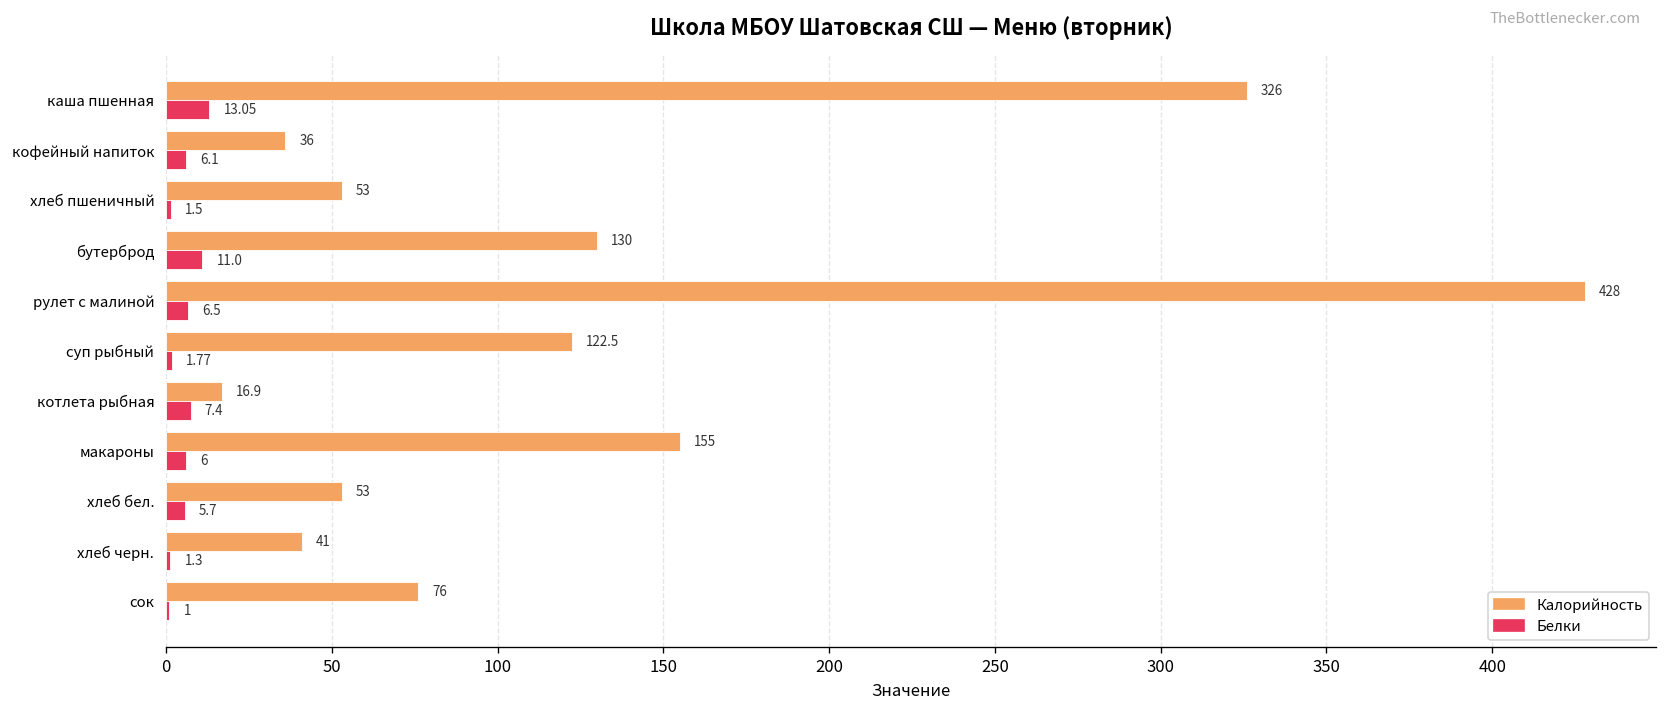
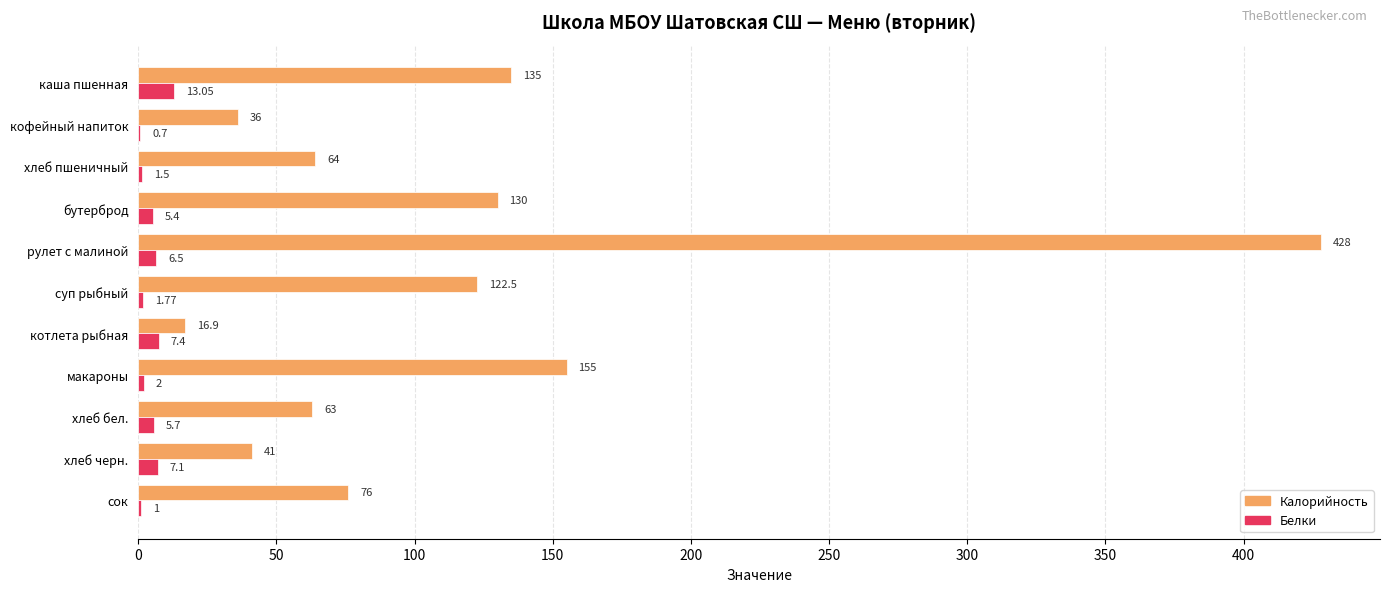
Калорийность, каша пшенная: 326 -> 135
Белки, кофейный напиток: 6.1 -> 0.7
Калорийность, хлеб пшеничный: 53 -> 64
Белки, бутерброд: 11.0 -> 5.4
Белки, макароны: 6 -> 2
Калорийность, хлеб бел.: 53 -> 63
Белки, хлеб черн.: 1.3 -> 7.1
